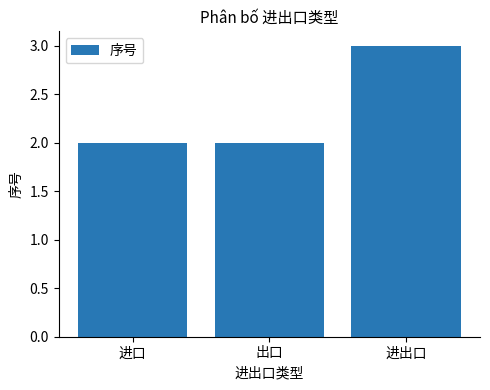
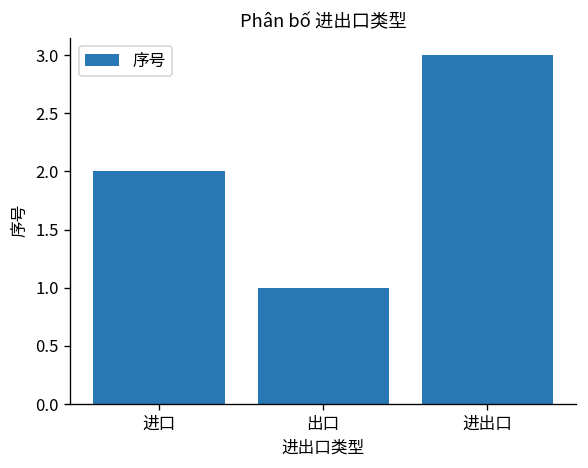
出口: 2 -> 1
